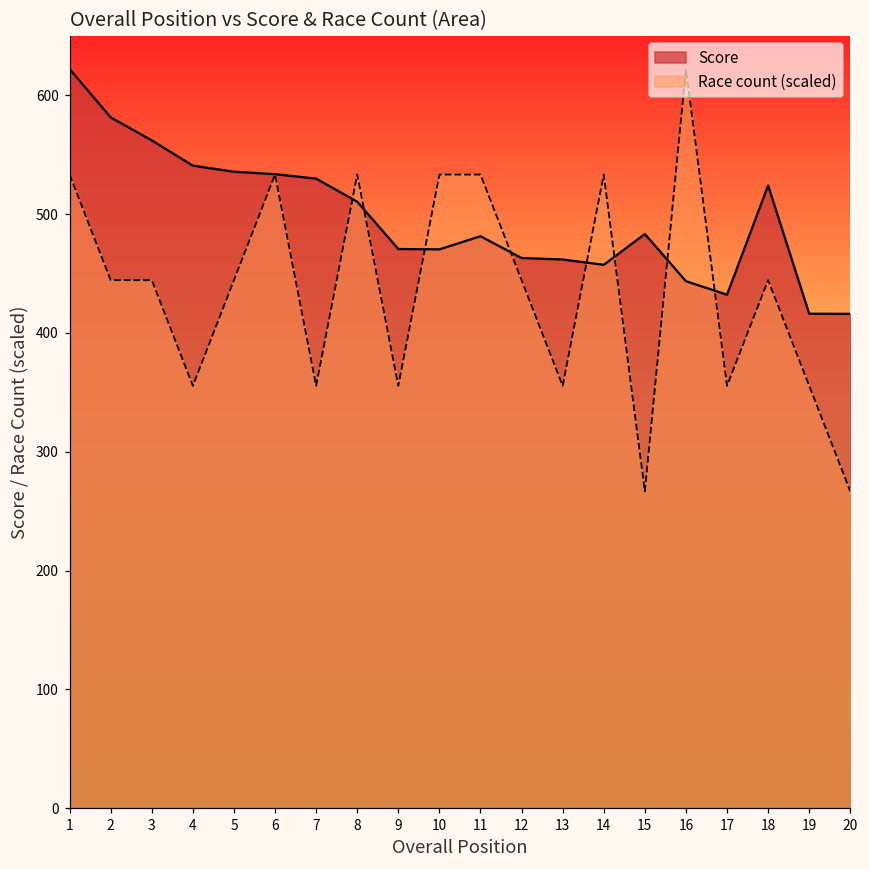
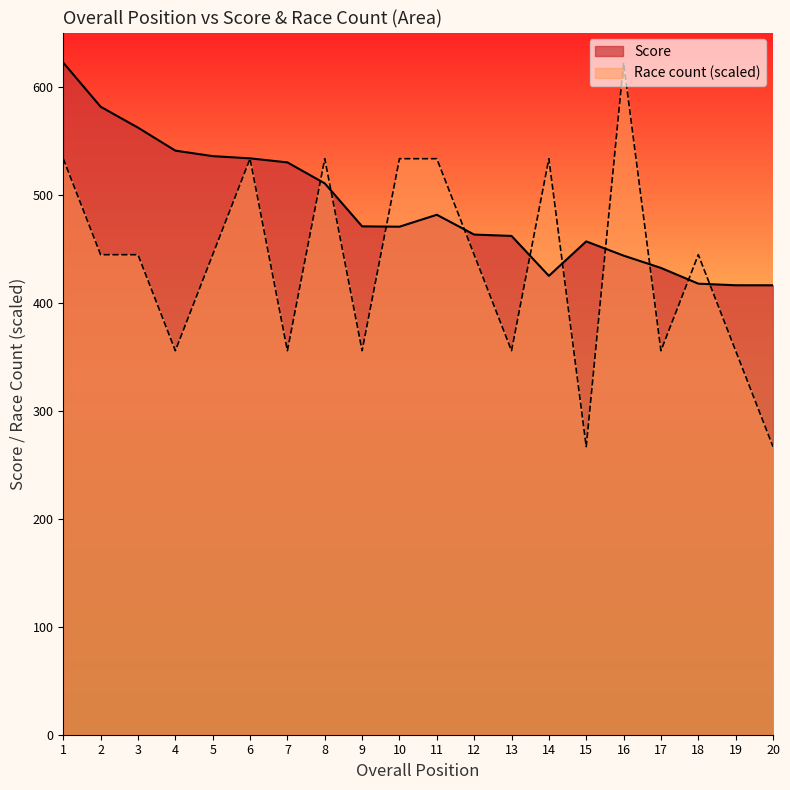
Score, 14: 457 -> 425
Score, 15: 483 -> 457
Score, 18: 524 -> 418
